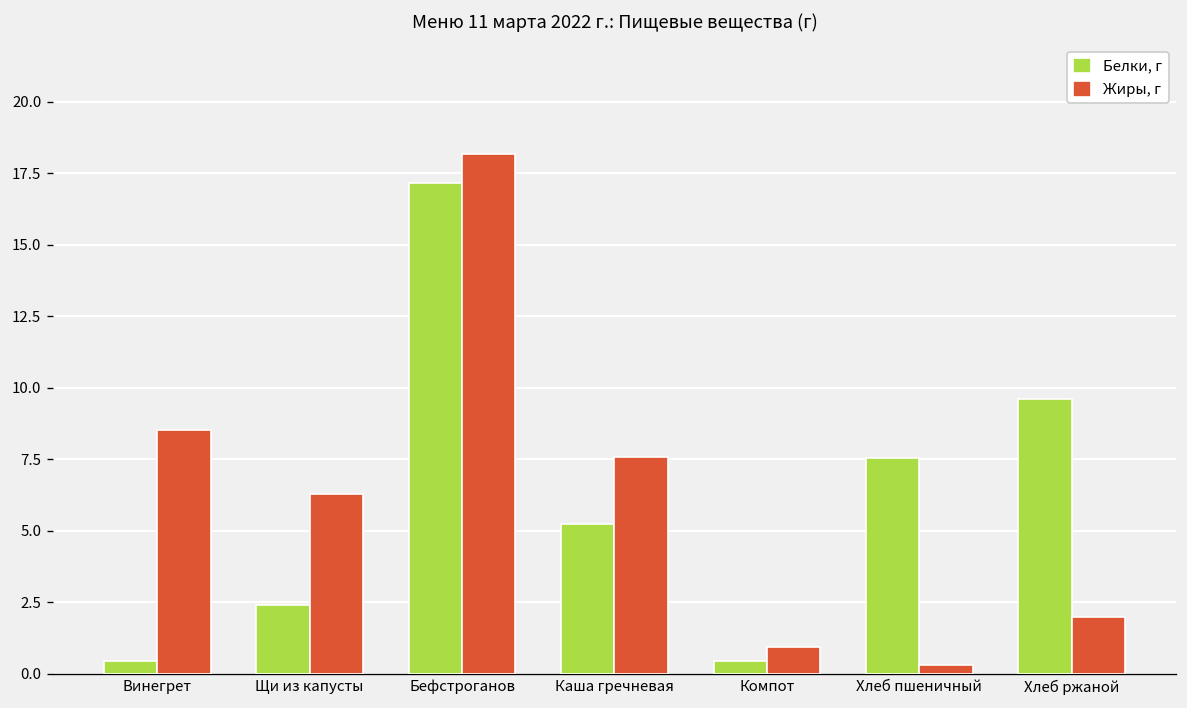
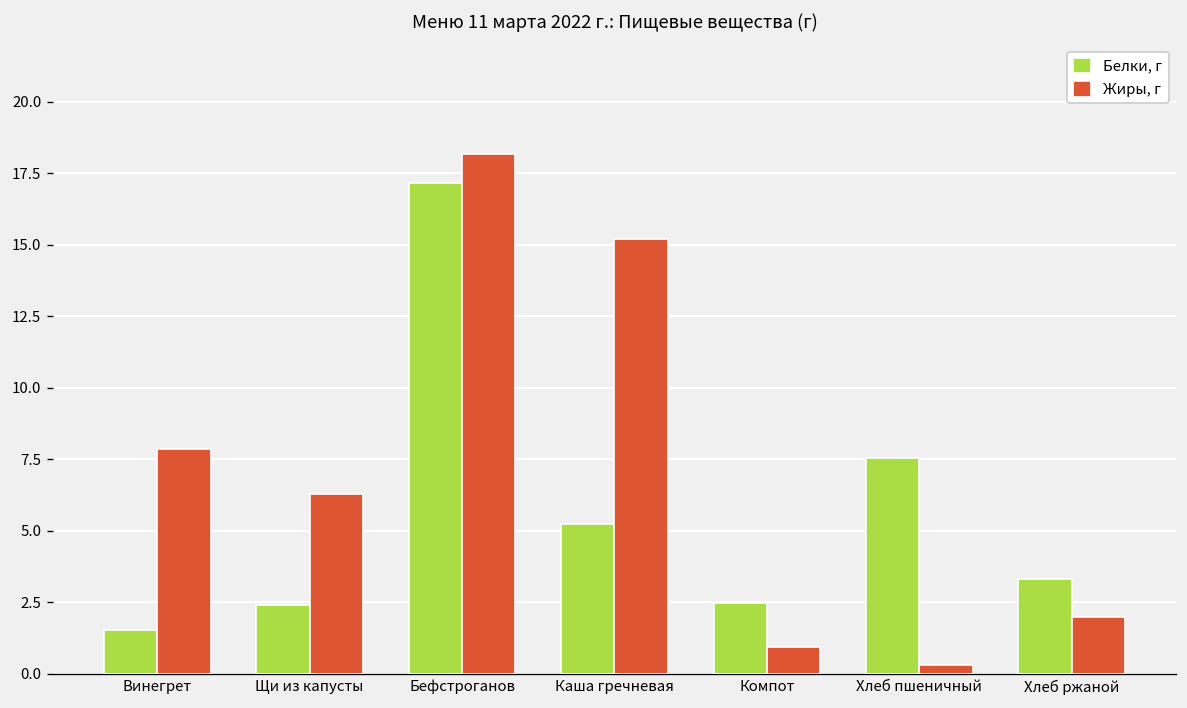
Белки, г, Винегрет: 0.5 -> 1.5
Жиры, г, Винегрет: 8.5 -> 7.9
Жиры, г, Каша гречневая: 7.6 -> 15.2
Белки, г, Компот: 0.4 -> 2.5
Белки, г, Хлеб ржаной: 9.6 -> 3.3
